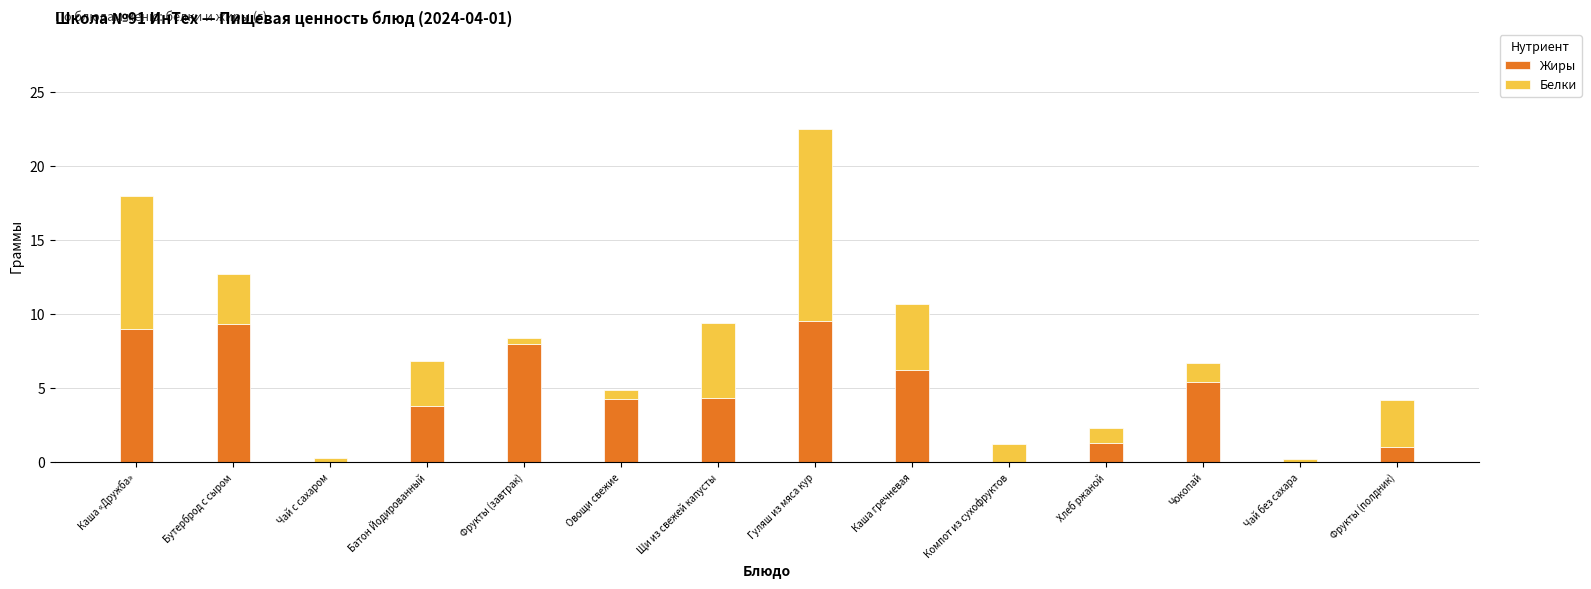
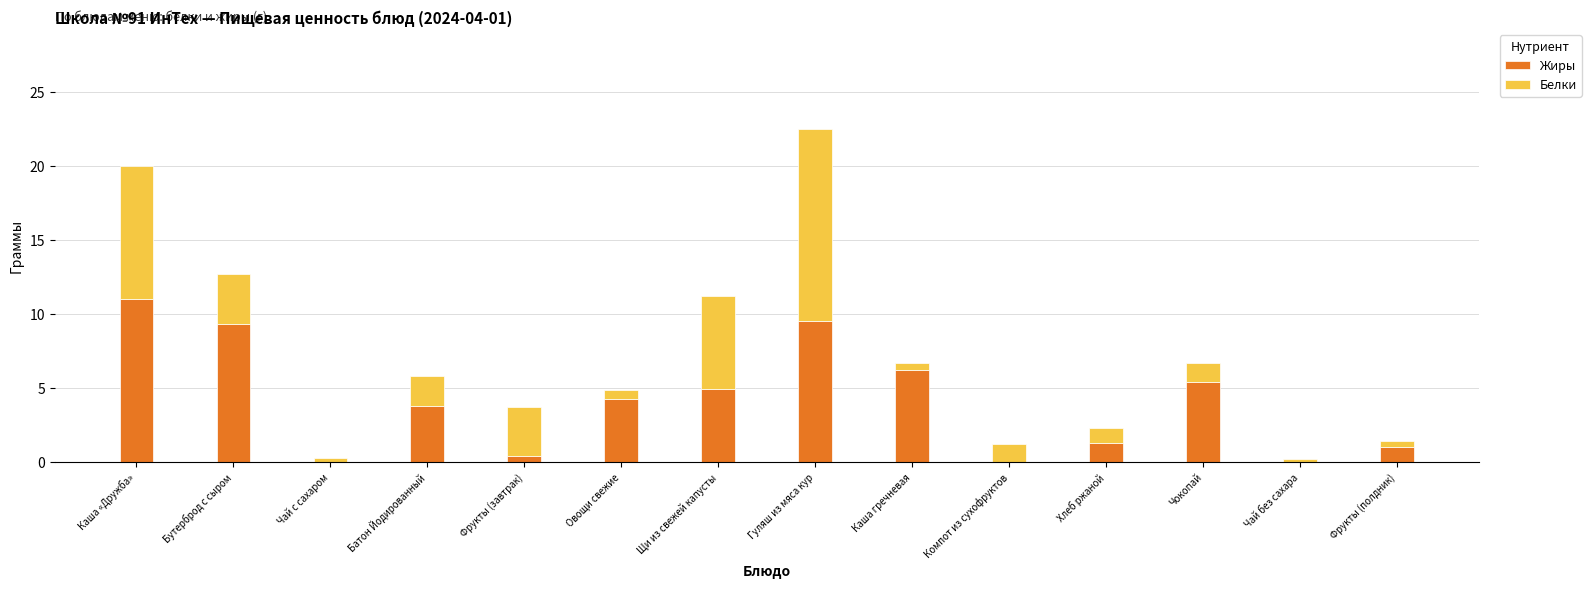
Жиры, Каша «Дружба»: 9 -> 11
Белки, Батон Йодированный: 3 -> 2
Жиры, Фрукты (завтрак): 8.0 -> 0.4
Белки, Фрукты (завтрак): 0.4 -> 3.3
Жиры, Щи из свежей капусты: 4.3 -> 4.9
Белки, Щи из свежей капусты: 5.1 -> 6.3
Белки, Каша гречневая: 4.5 -> 0.5
Белки, Фрукты (полдник): 3.2 -> 0.4
